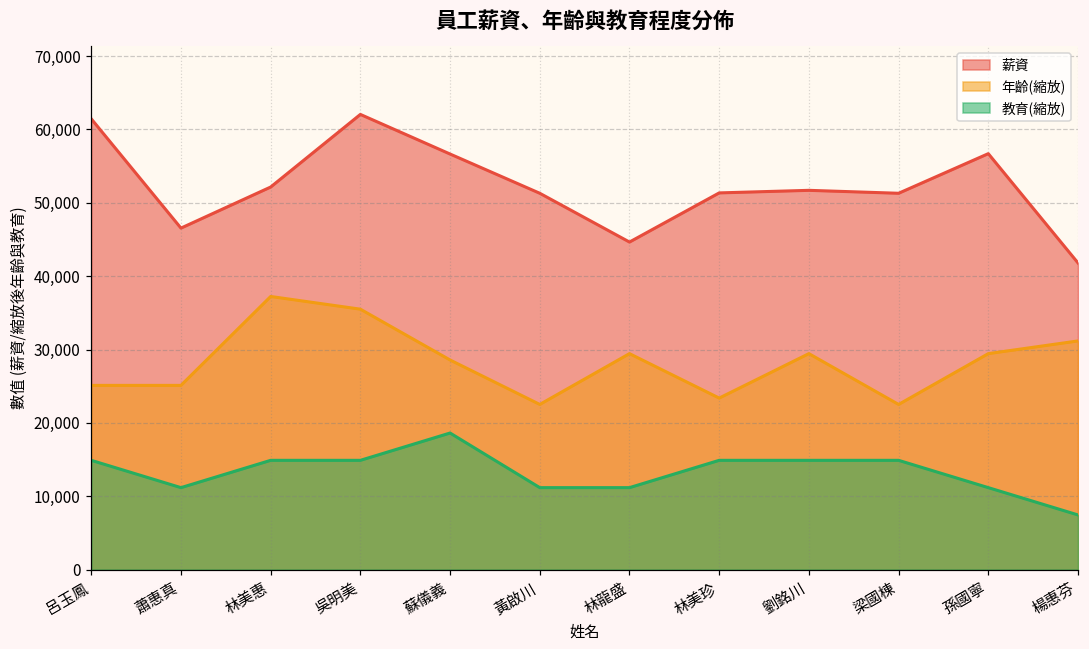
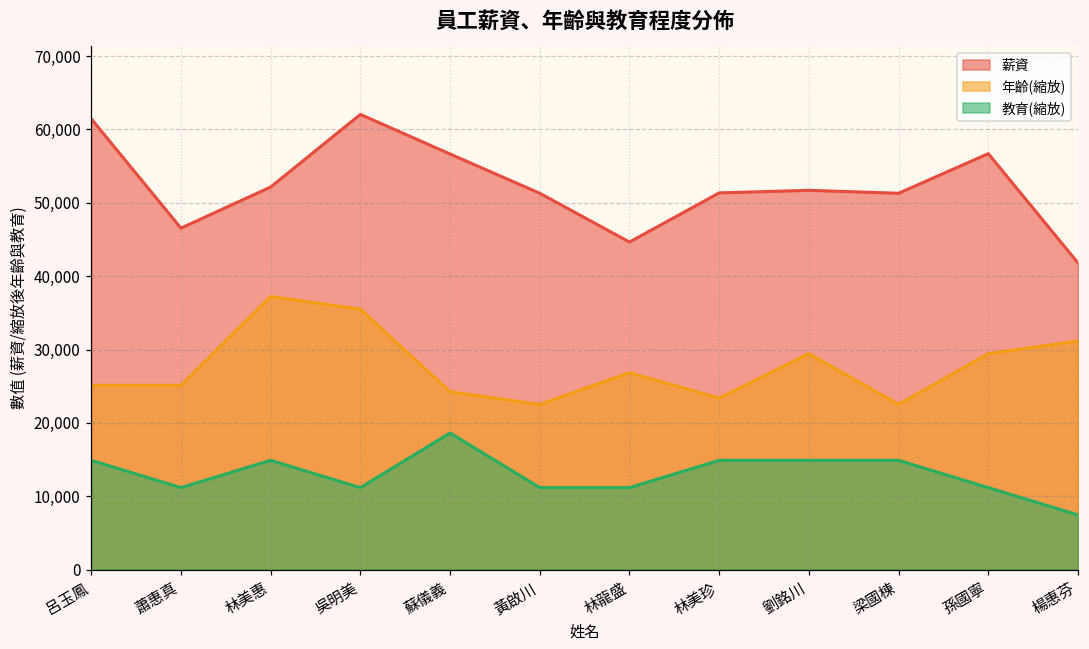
教育(縮放), 吳明美: 15,000 -> 11,000
年齡(縮放), 蘇儀義: 29,000 -> 24,000
年齡(縮放), 林龍盛: 29,000 -> 27,000
